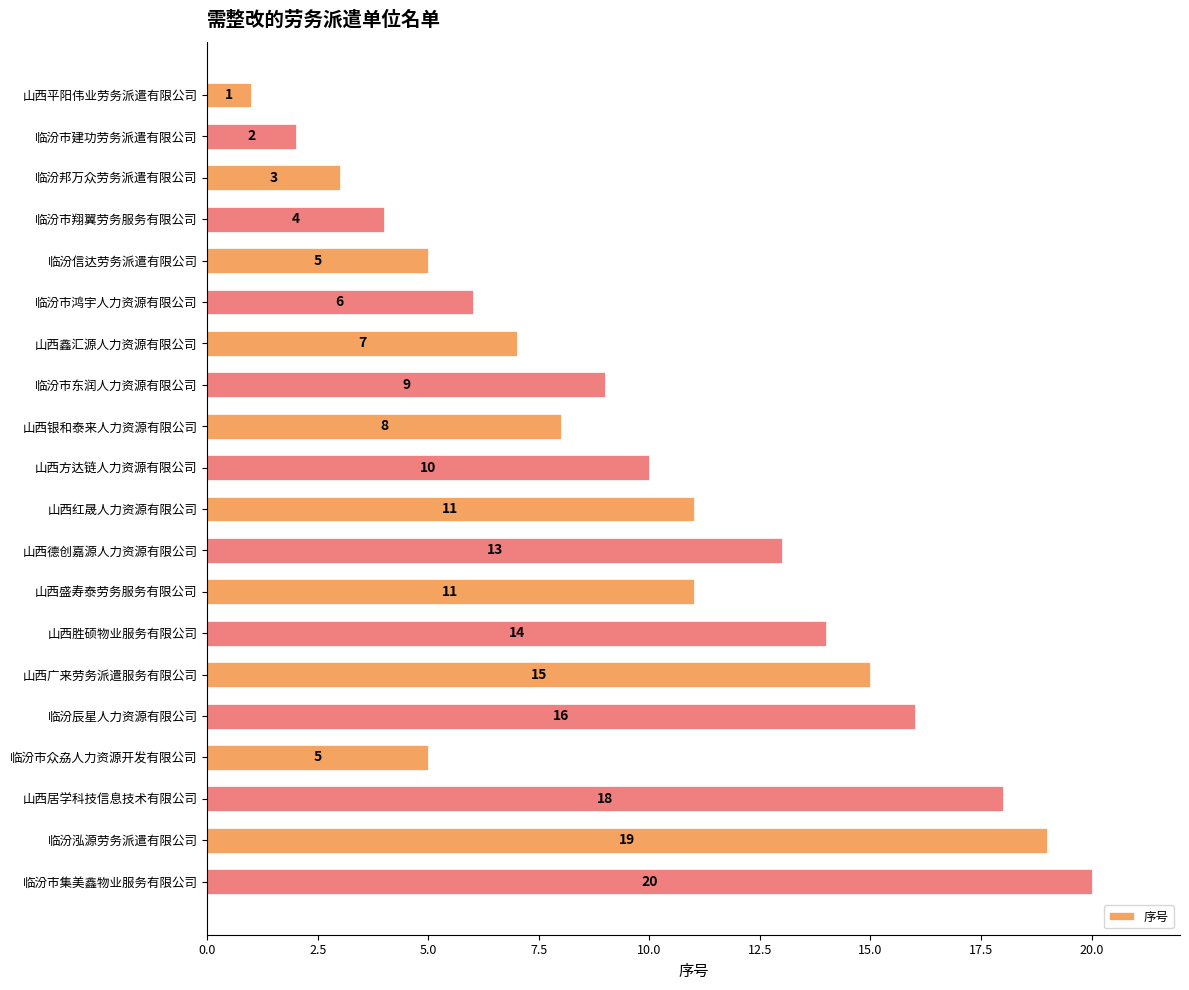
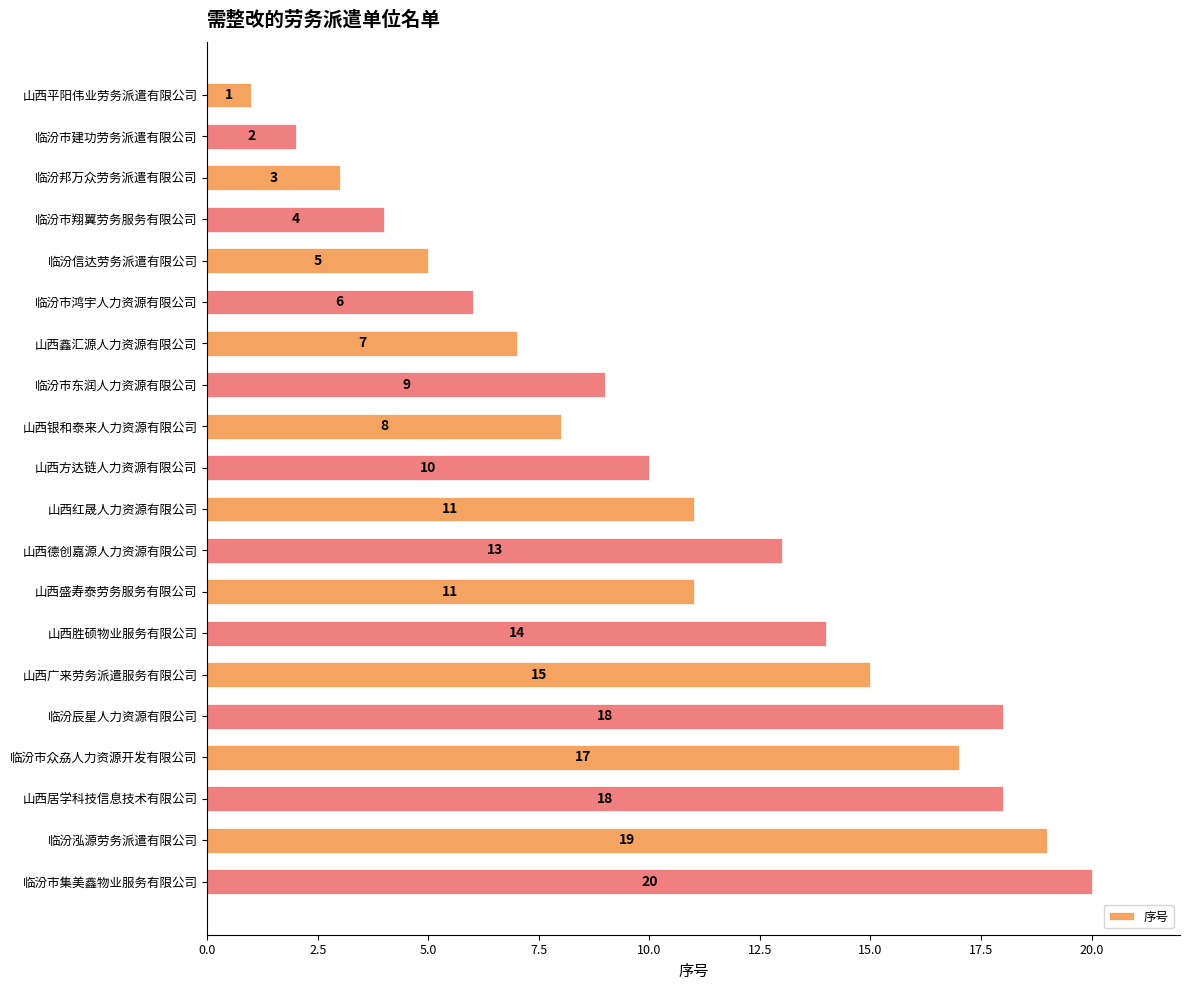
临汾辰星人力资源有限公司: 16 -> 18
临汾市众劦人力资源开发有限公司: 5 -> 17
